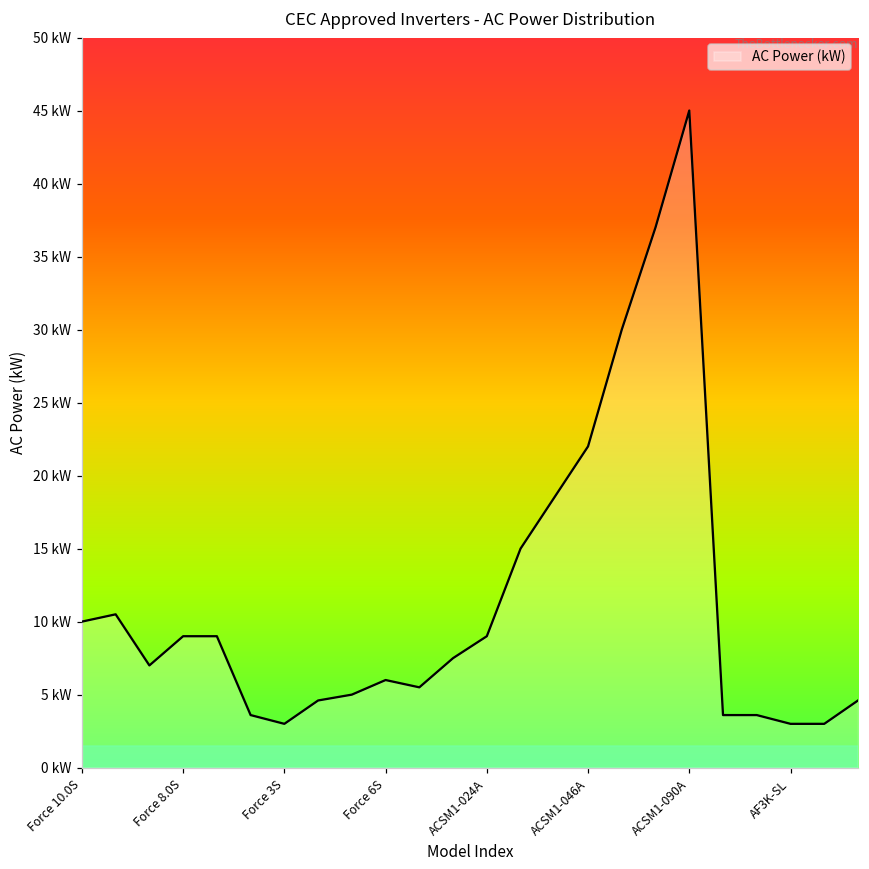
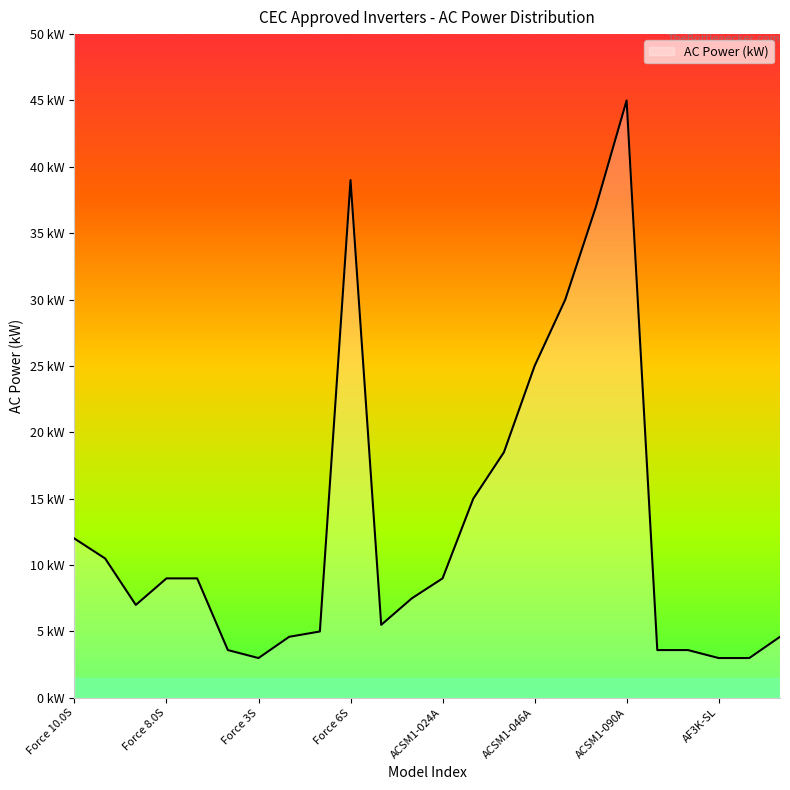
Force 10.0S: 10 kW -> 12 kW
Force 6S: 6 kW -> 39 kW
ACSM1-046A: 22 kW -> 25 kW
